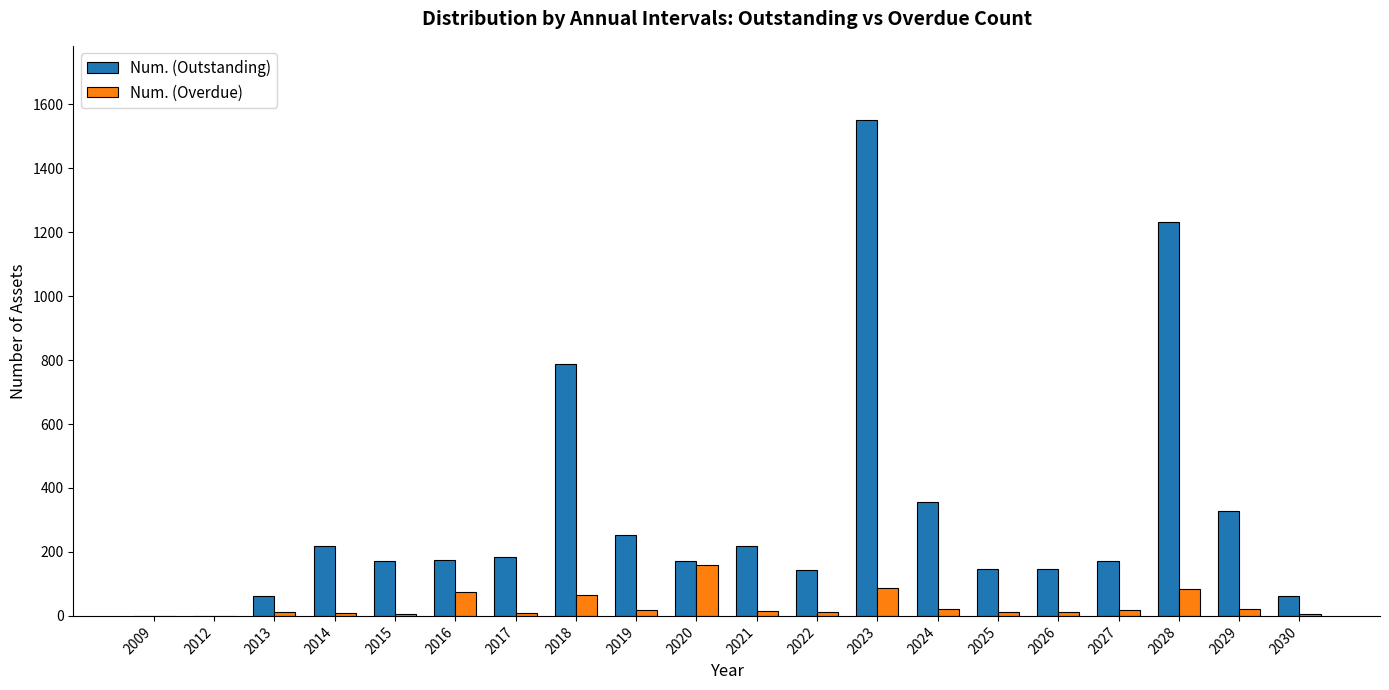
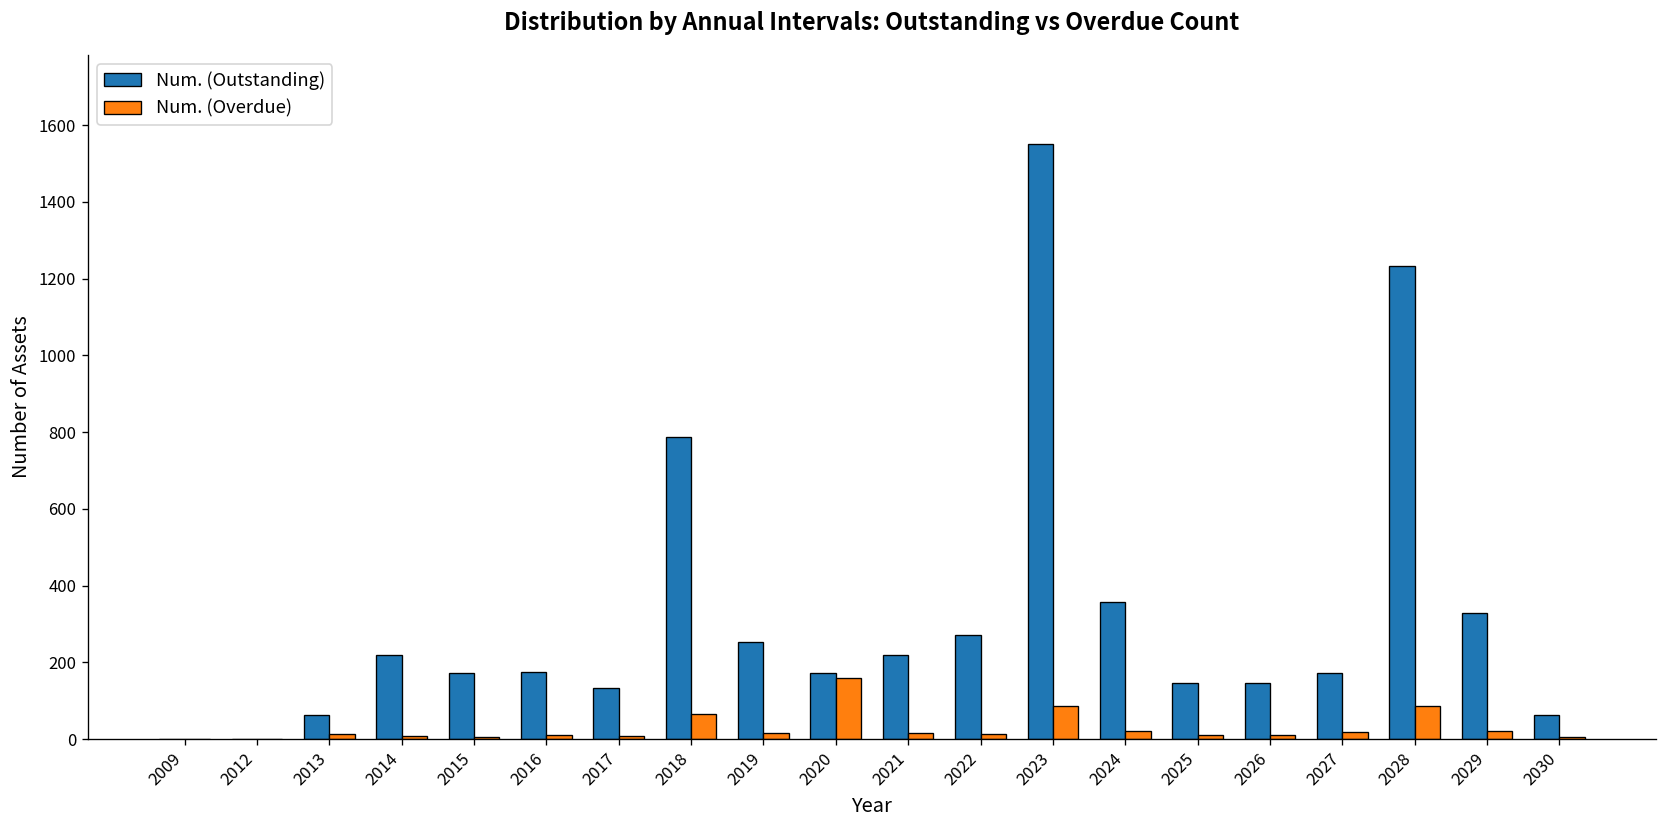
Num. (Overdue), 2016: 80 -> 10
Num. (Outstanding), 2017: 180 -> 130
Num. (Outstanding), 2022: 150 -> 270
